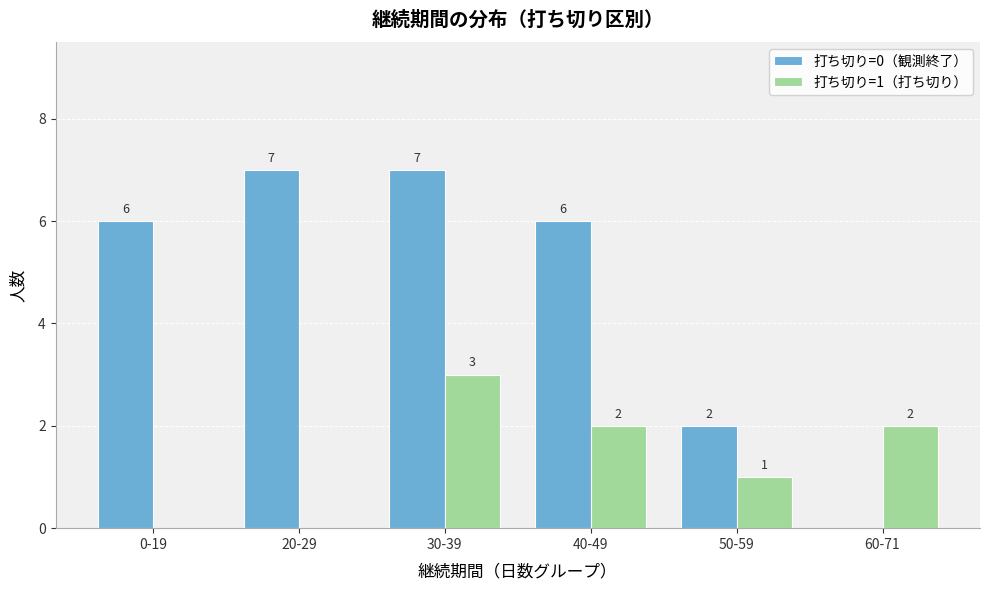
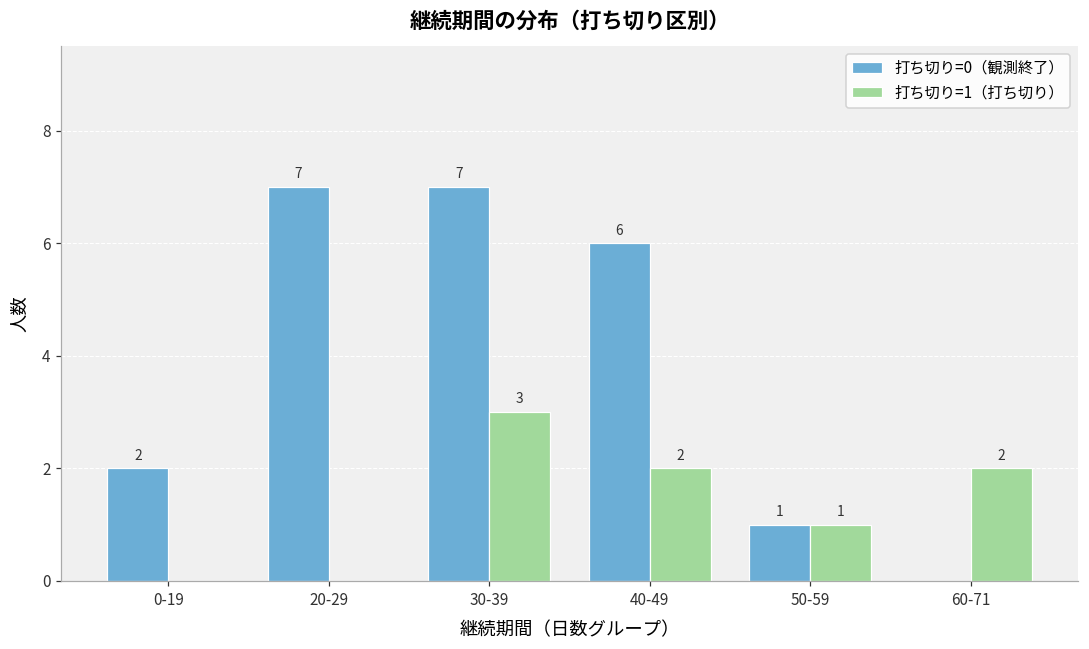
打ち切り=0（観測終了）, 0-19: 6 -> 2
打ち切り=0（観測終了）, 50-59: 2 -> 1
